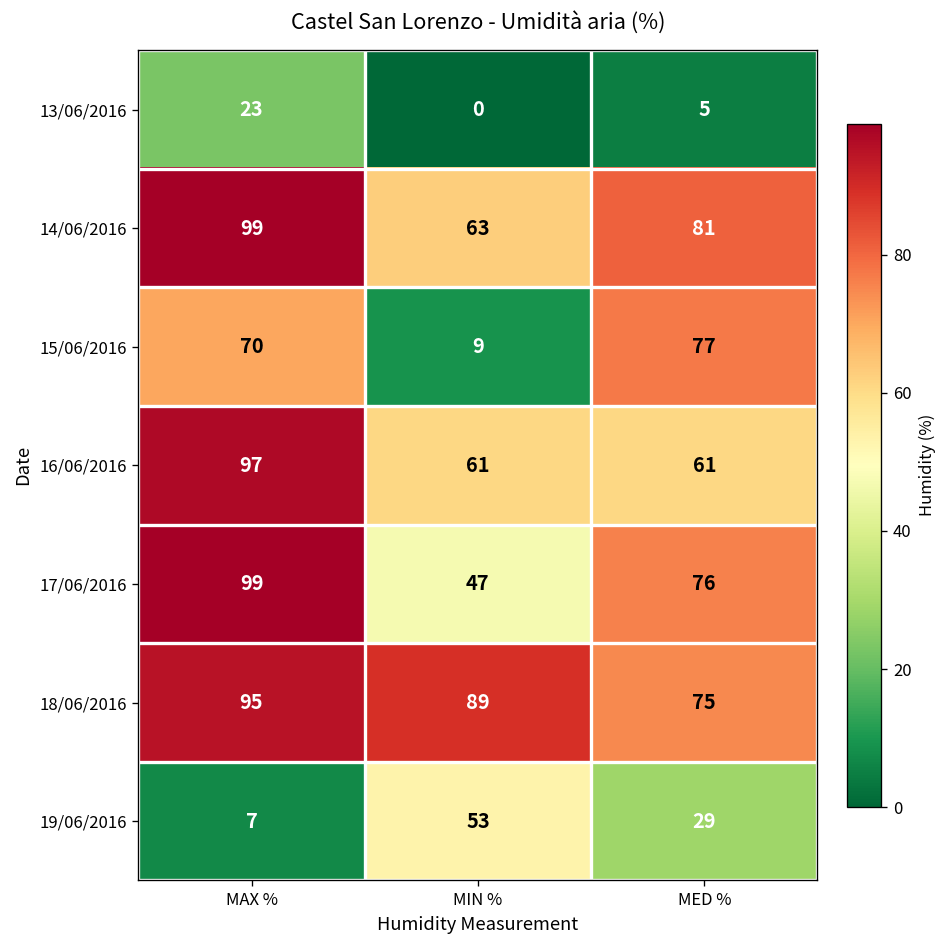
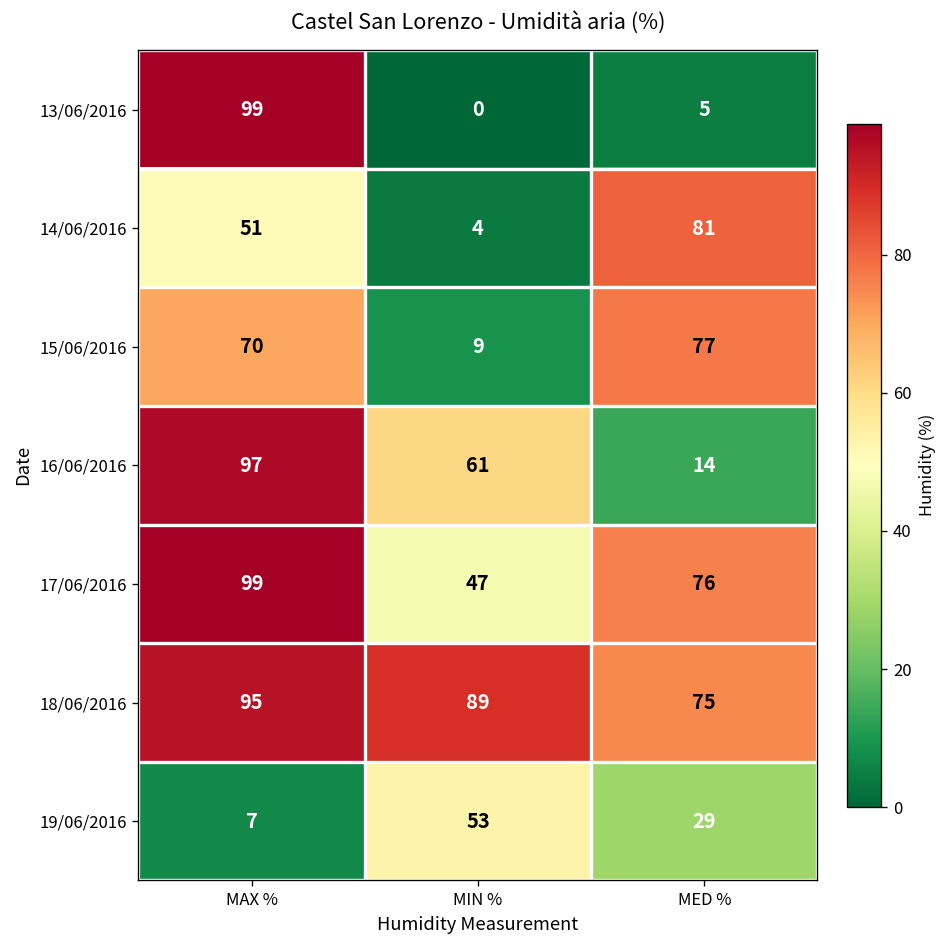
13/06/2016, MAX %: 23 -> 99
14/06/2016, MAX %: 99 -> 51
14/06/2016, MIN %: 63 -> 4
16/06/2016, MED %: 61 -> 14
